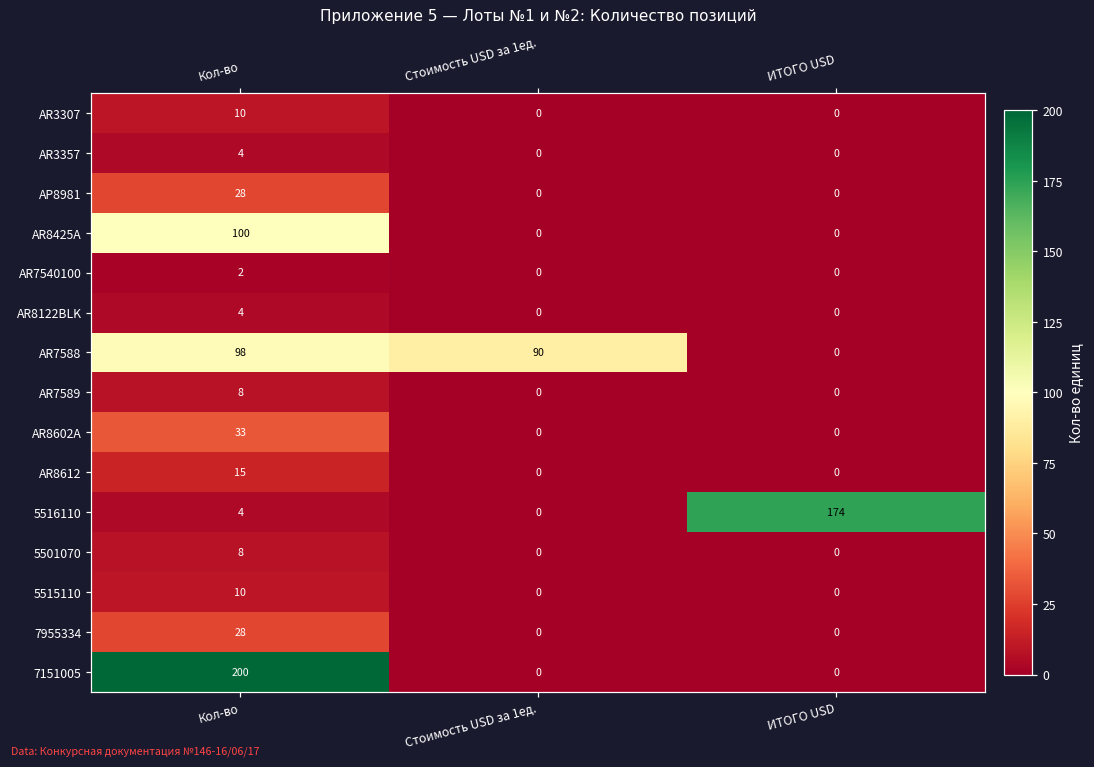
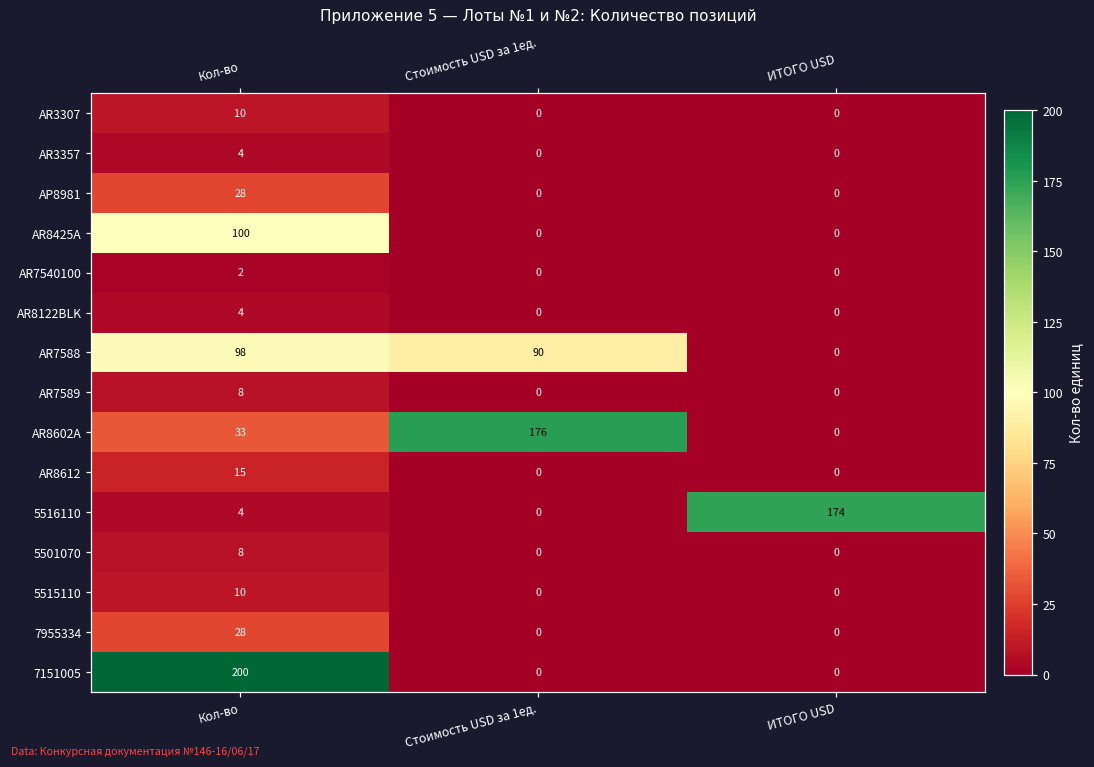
AR8602A, Стоимость USD за 1ед.: 0 -> 176
